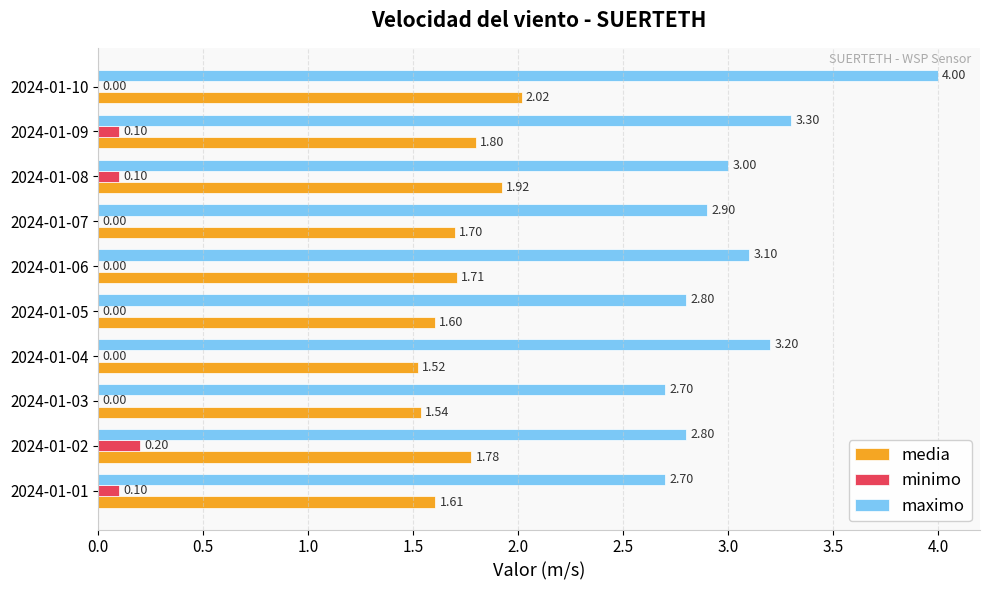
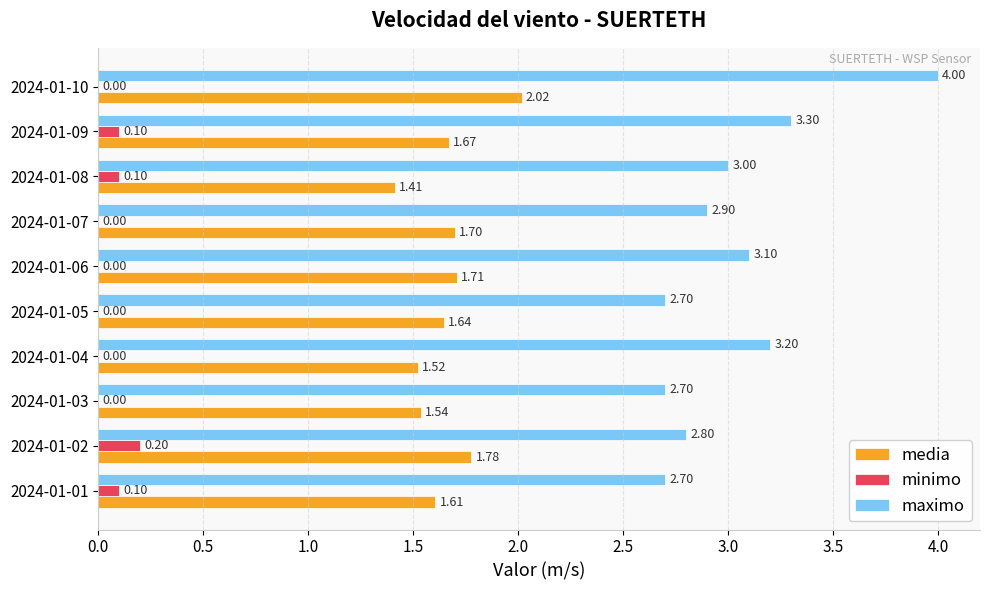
media, 2024-01-09: 1.80 -> 1.67
media, 2024-01-08: 1.92 -> 1.41
maximo, 2024-01-05: 2.80 -> 2.70
media, 2024-01-05: 1.60 -> 1.64
